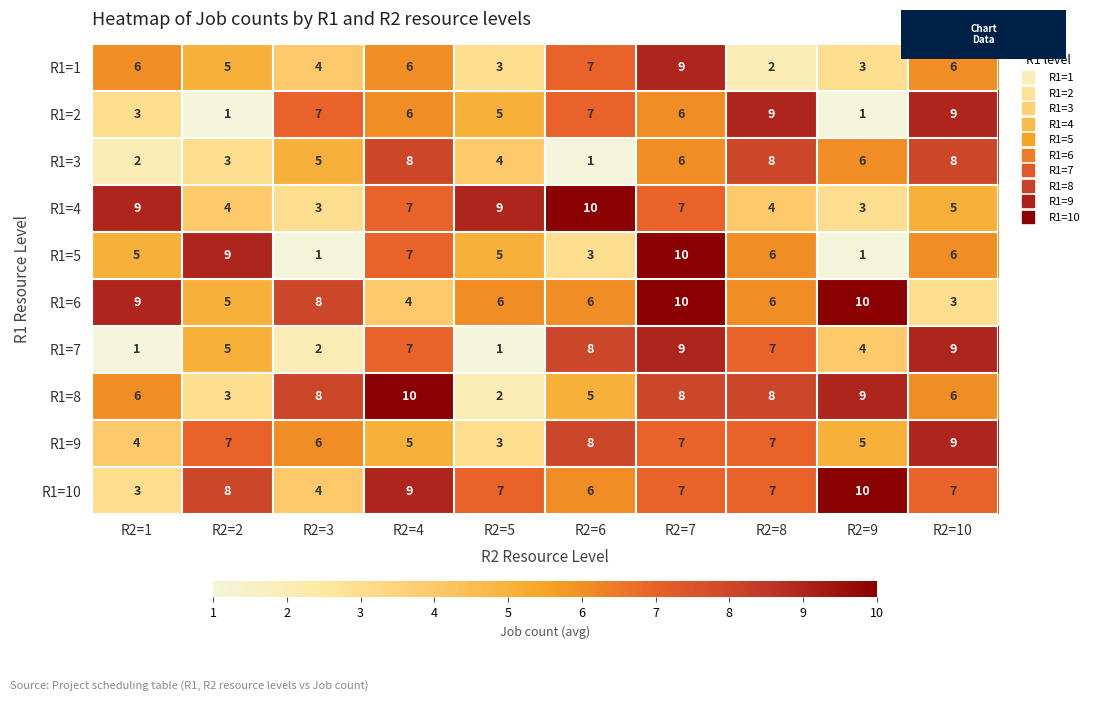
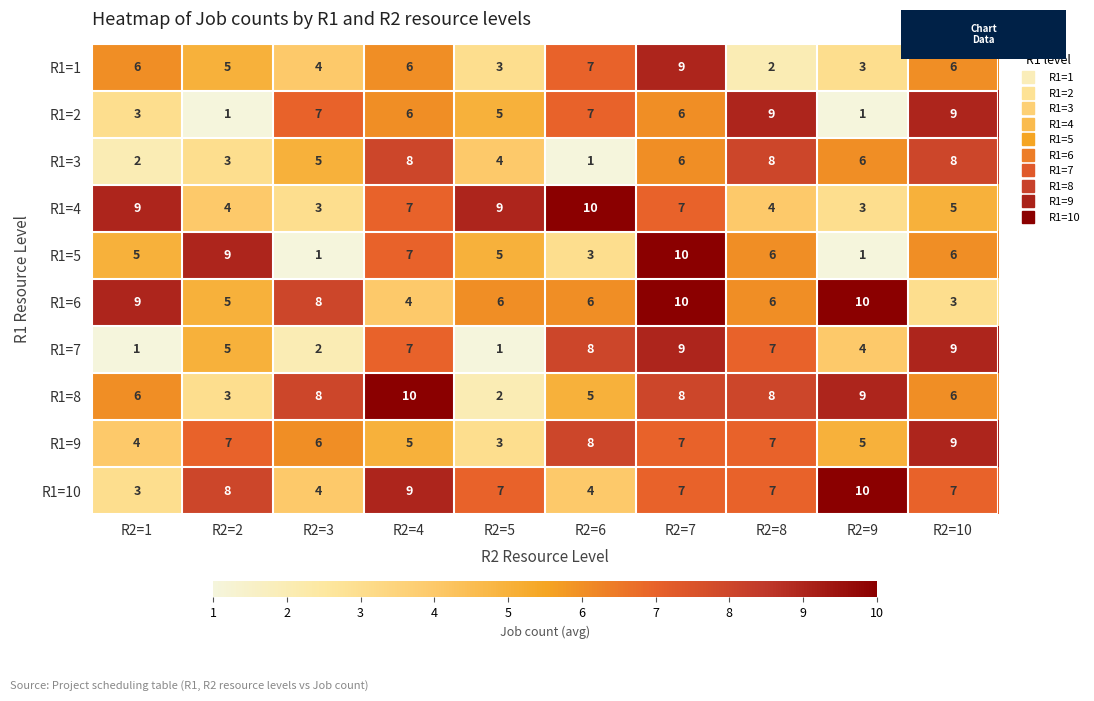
R1=10, R2=6: 6 -> 4
